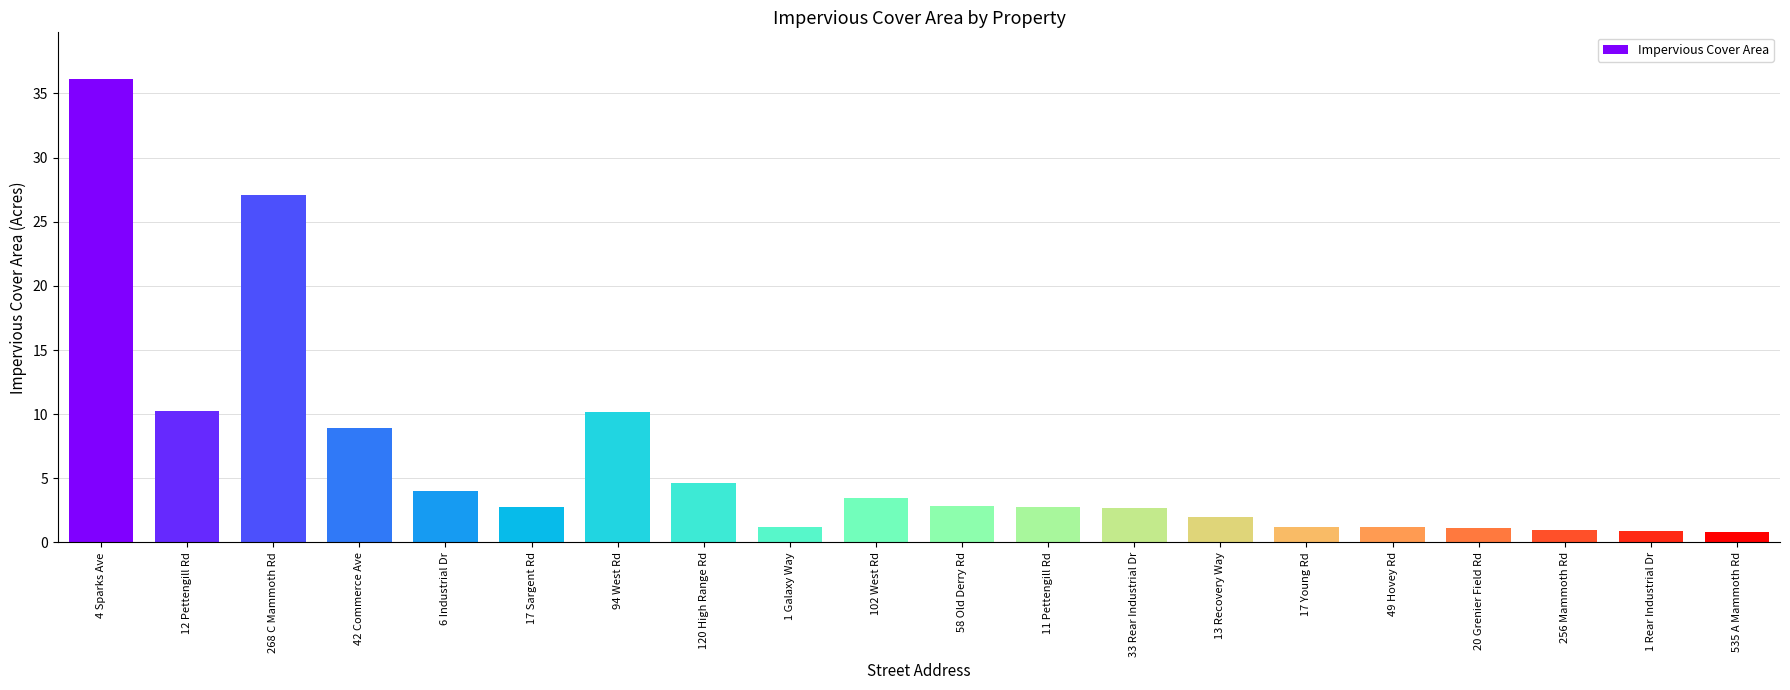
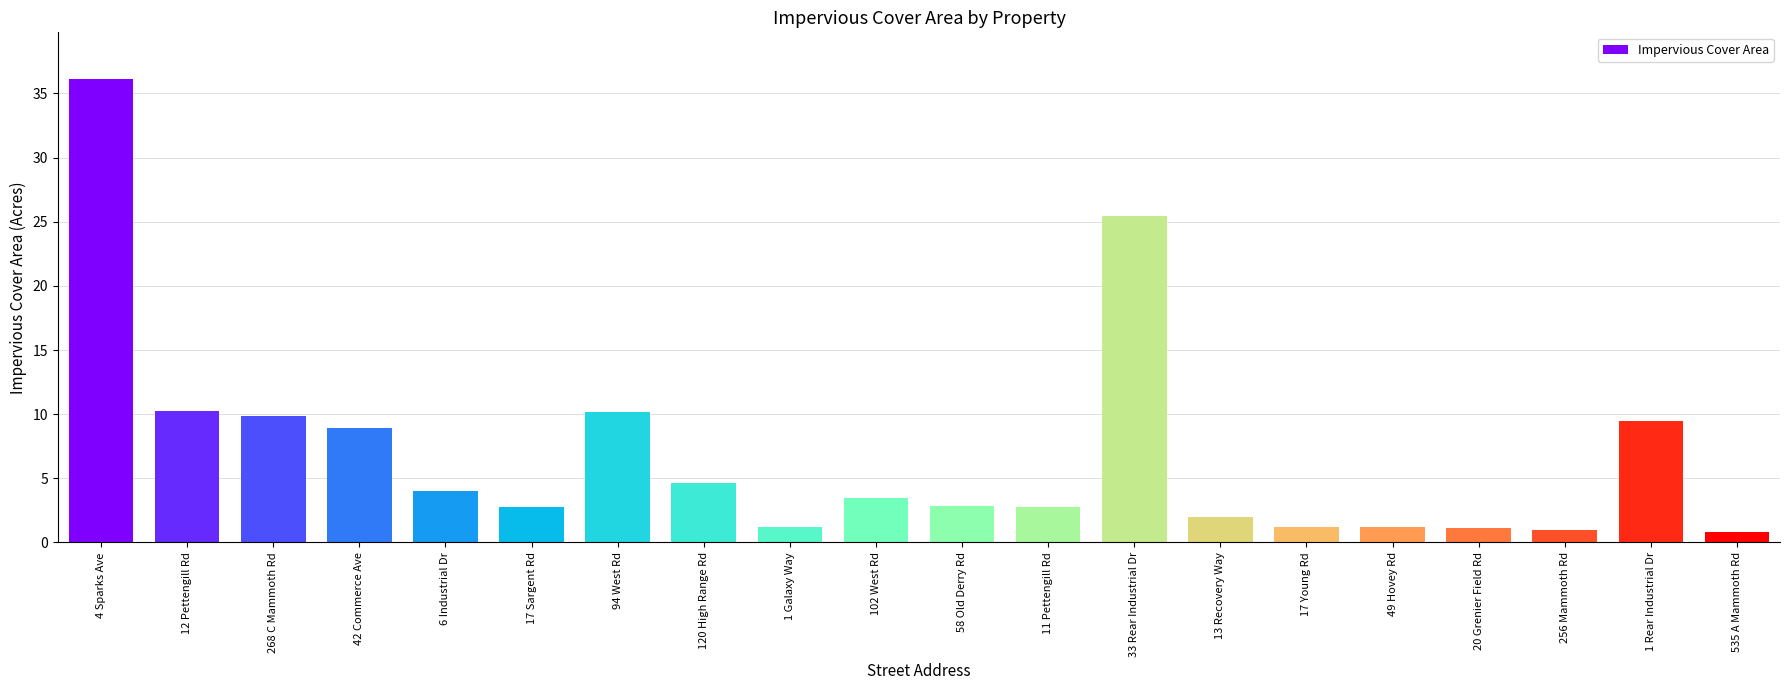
268 C Mammoth Rd: 27.1 -> 9.8
33 Rear Industrial Dr: 2.7 -> 25.5
1 Rear Industrial Dr: 0.9 -> 9.4
